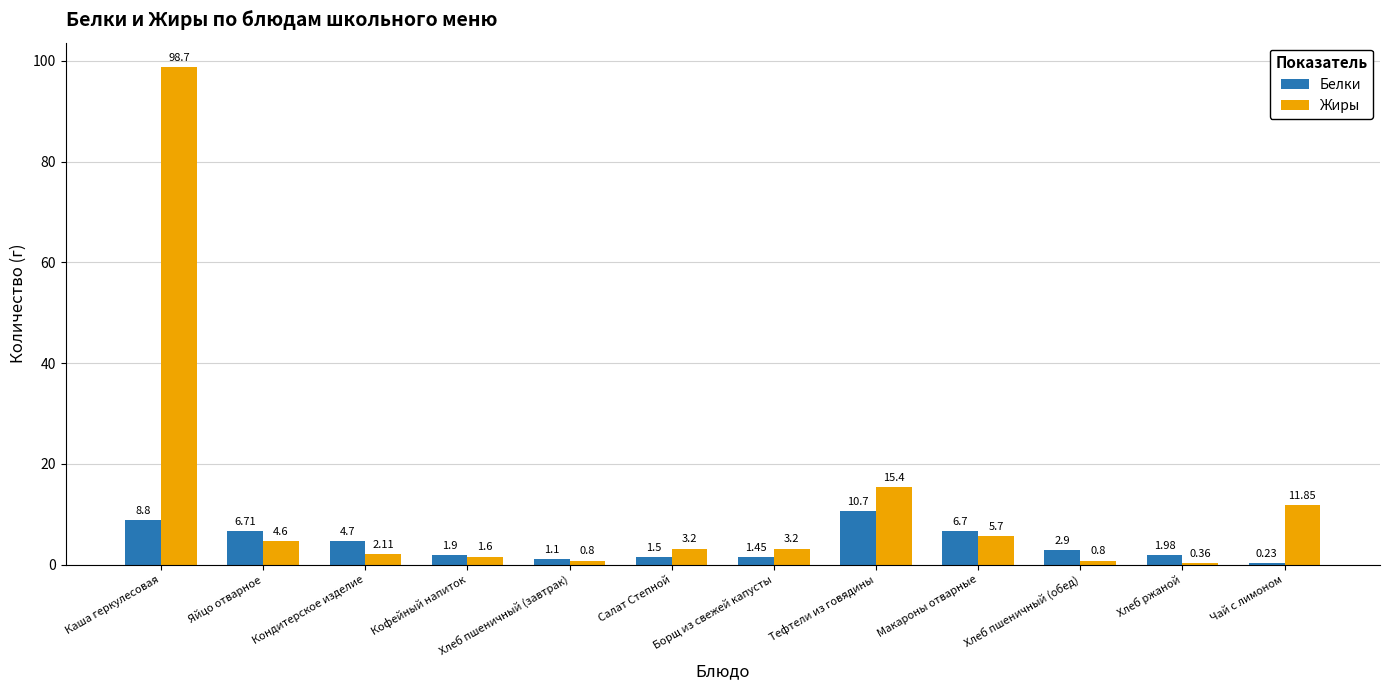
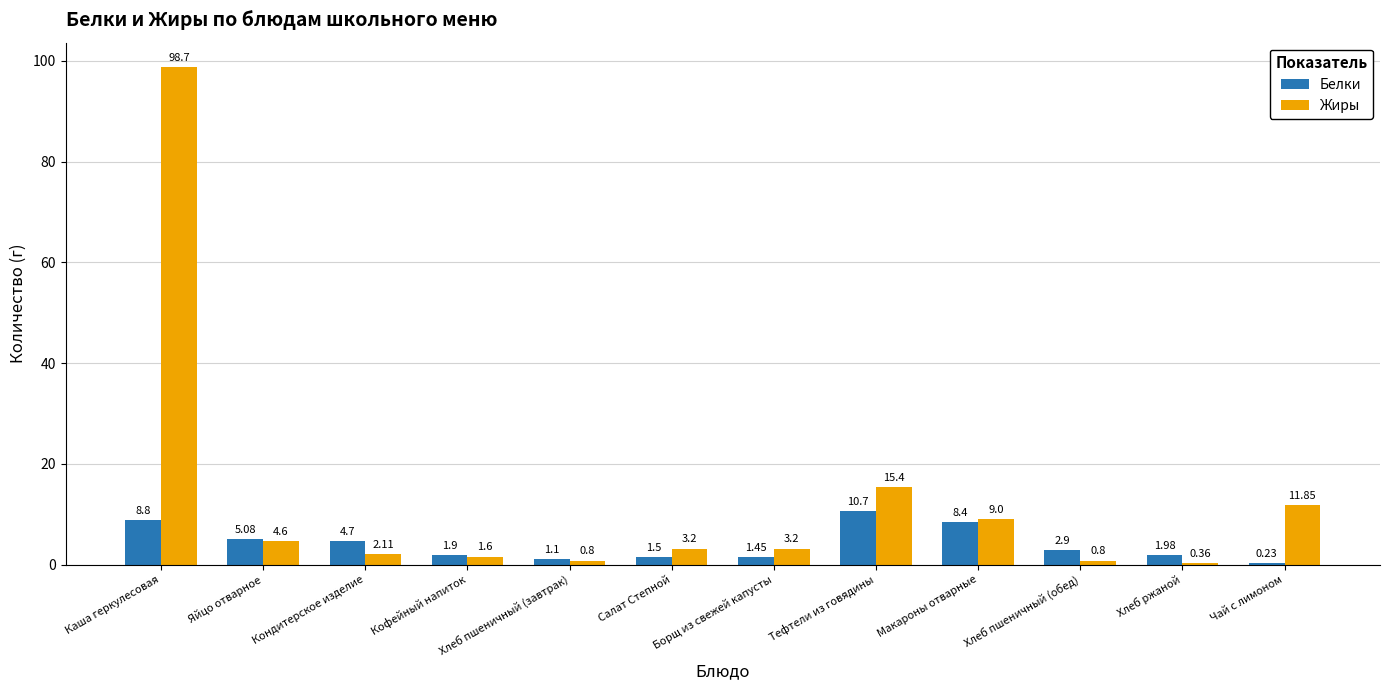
Белки, Яйцо отварное: 6.71 -> 5.08
Белки, Макароны отварные: 6.7 -> 8.4
Жиры, Макароны отварные: 5.7 -> 9.0
